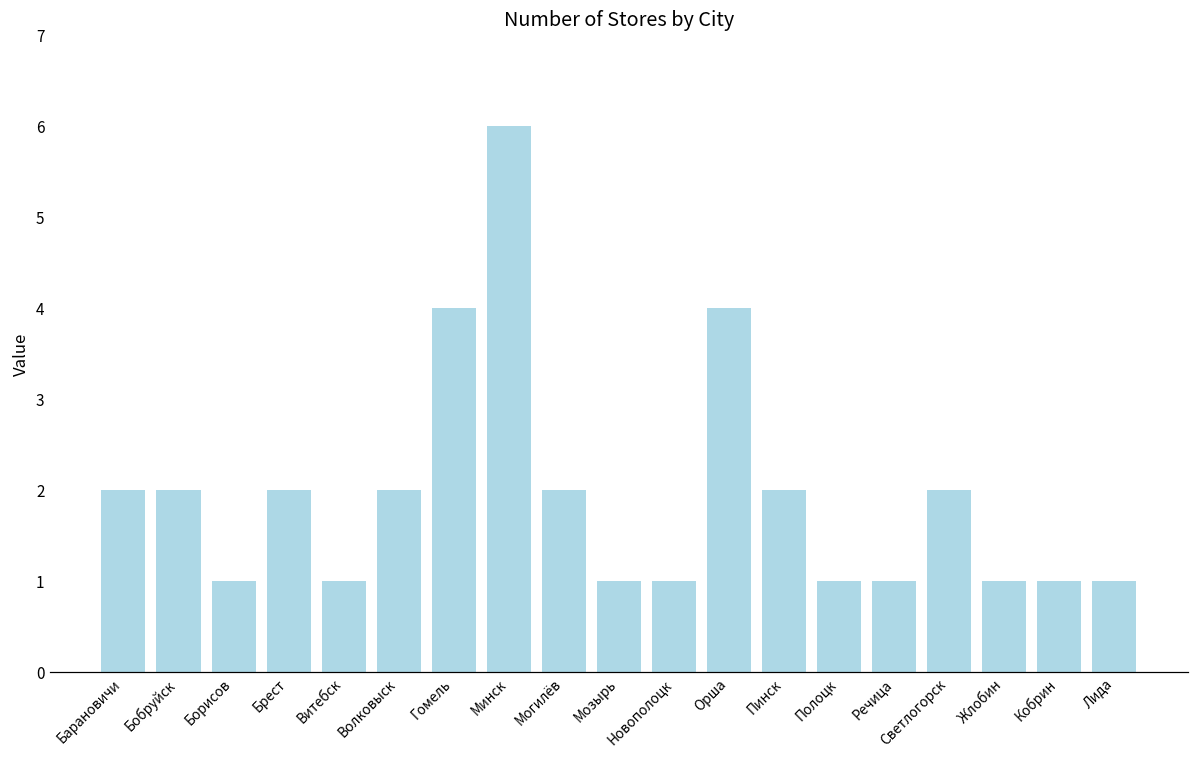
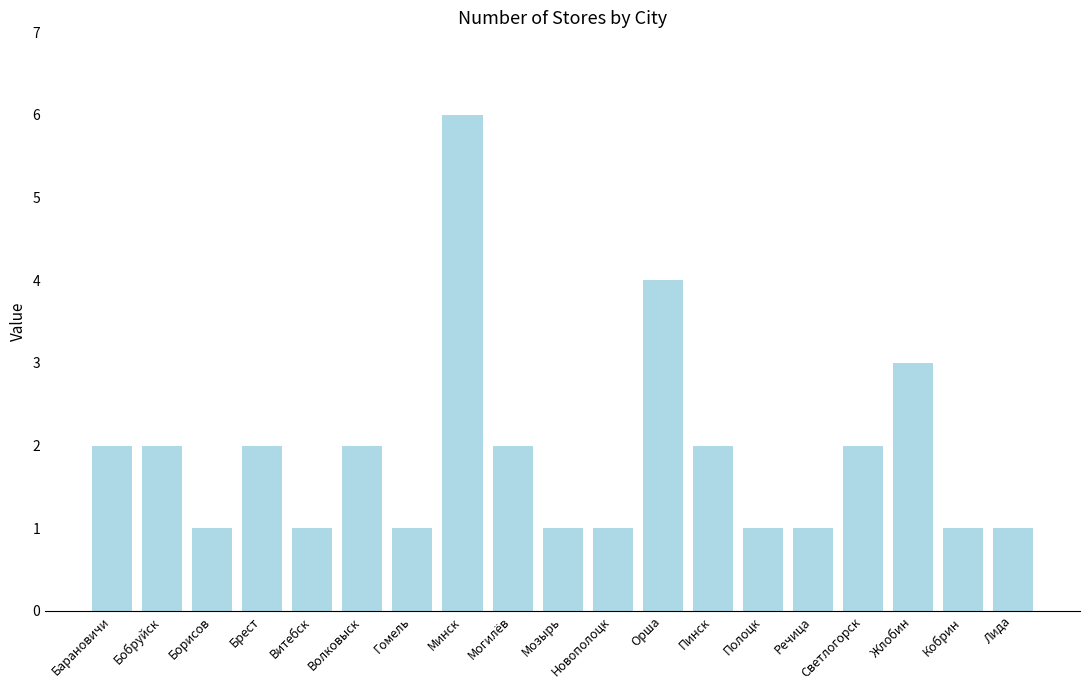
Гомель: 4 -> 1
Жлобин: 1 -> 3
